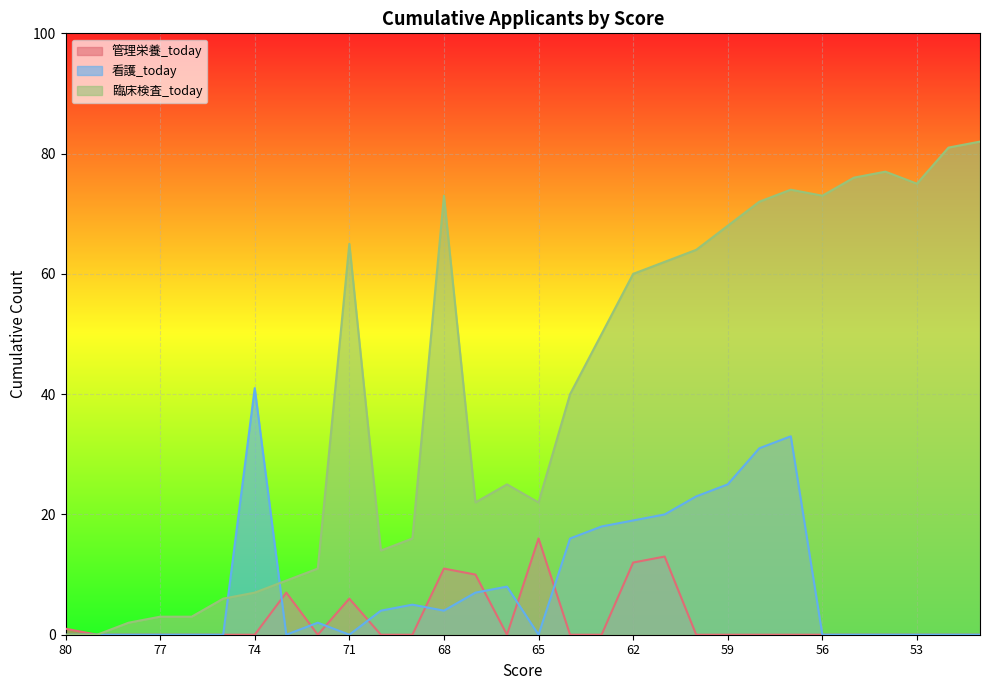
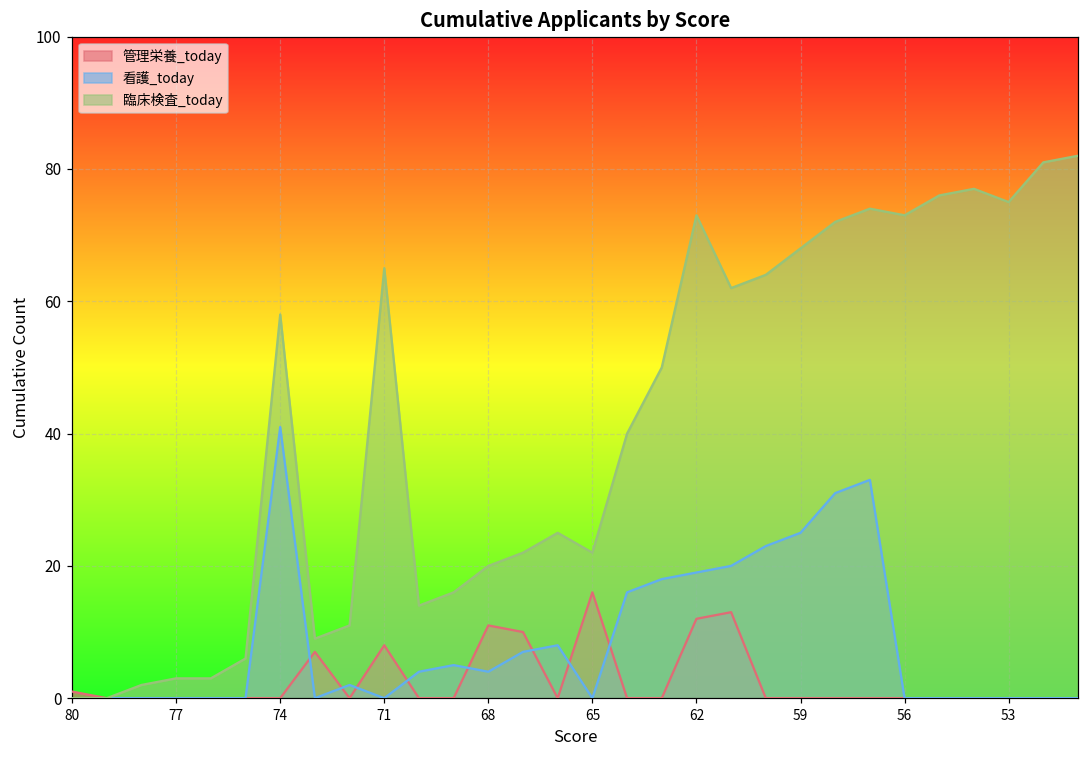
臨床検査_today, 74: 7 -> 58
管理栄養_today, 71: 6 -> 8
臨床検査_today, 68: 73 -> 20
臨床検査_today, 62: 60 -> 73
